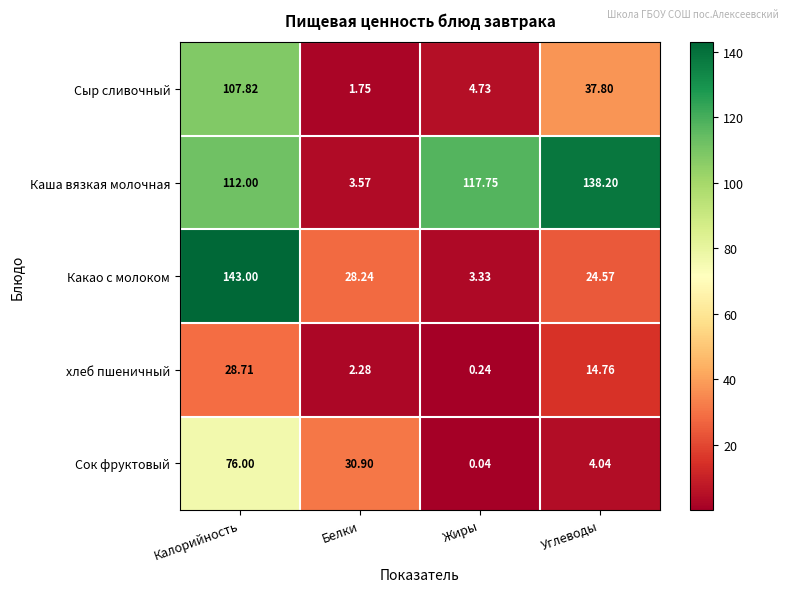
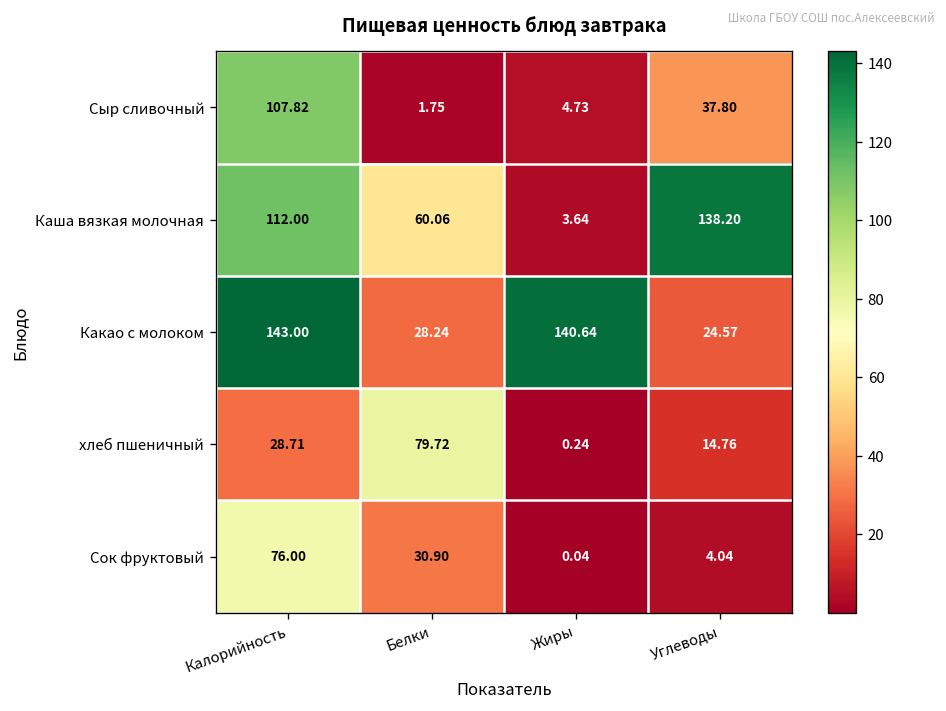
Каша вязкая молочная, Белки: 3.57 -> 60.06
Каша вязкая молочная, Жиры: 117.75 -> 3.64
Какао с молоком, Жиры: 3.33 -> 140.64
хлеб пшеничный, Белки: 2.28 -> 79.72
